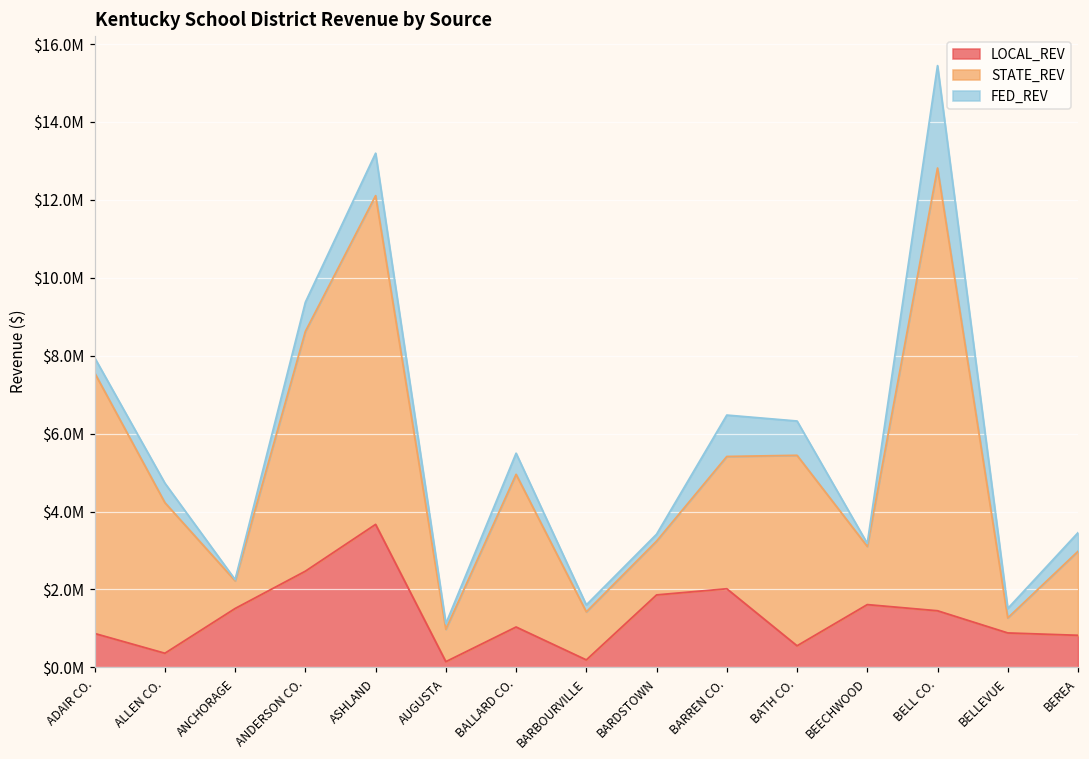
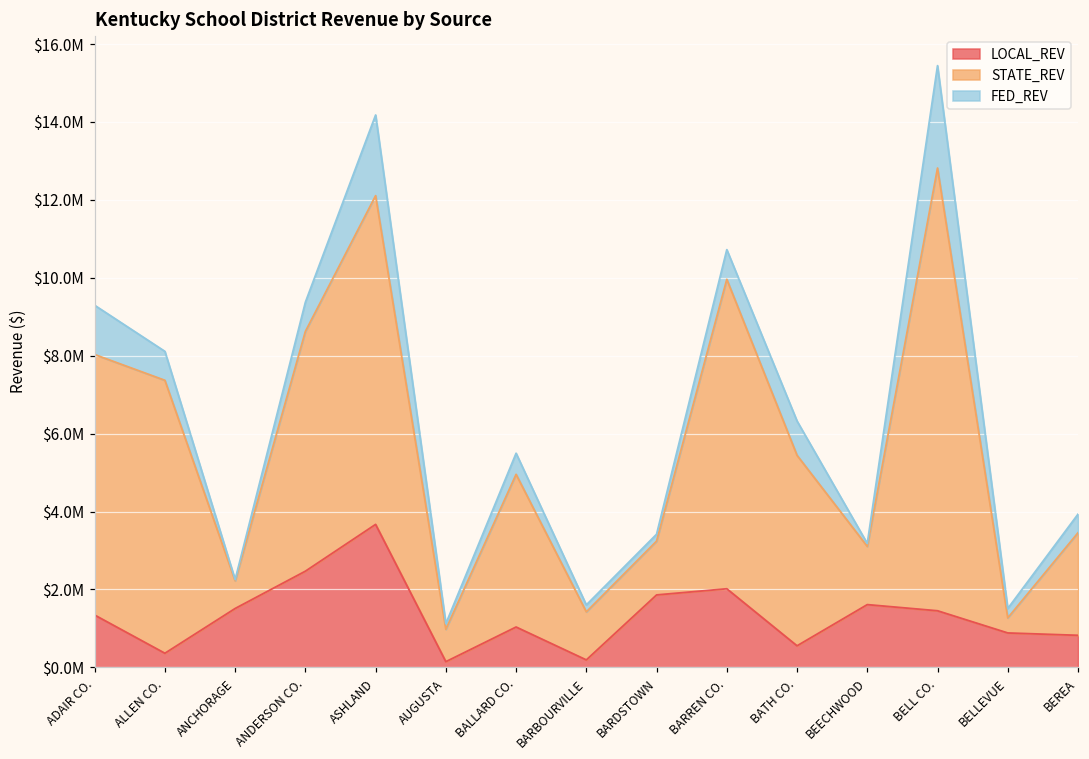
LOCAL_REV, ADAIR CO.: $900000 -> $1300000
FED_REV, ADAIR CO.: $400000 -> $1300000
STATE_REV, ALLEN CO.: $3900000 -> $7000000
FED_REV, ALLEN CO.: $500000 -> $700000
FED_REV, ASHLAND: $1100000 -> $2100000
STATE_REV, BARREN CO.: $3400000 -> $7900000
FED_REV, BARREN CO.: $1100000 -> $800000
STATE_REV, BEREA: $2200000 -> $2600000
